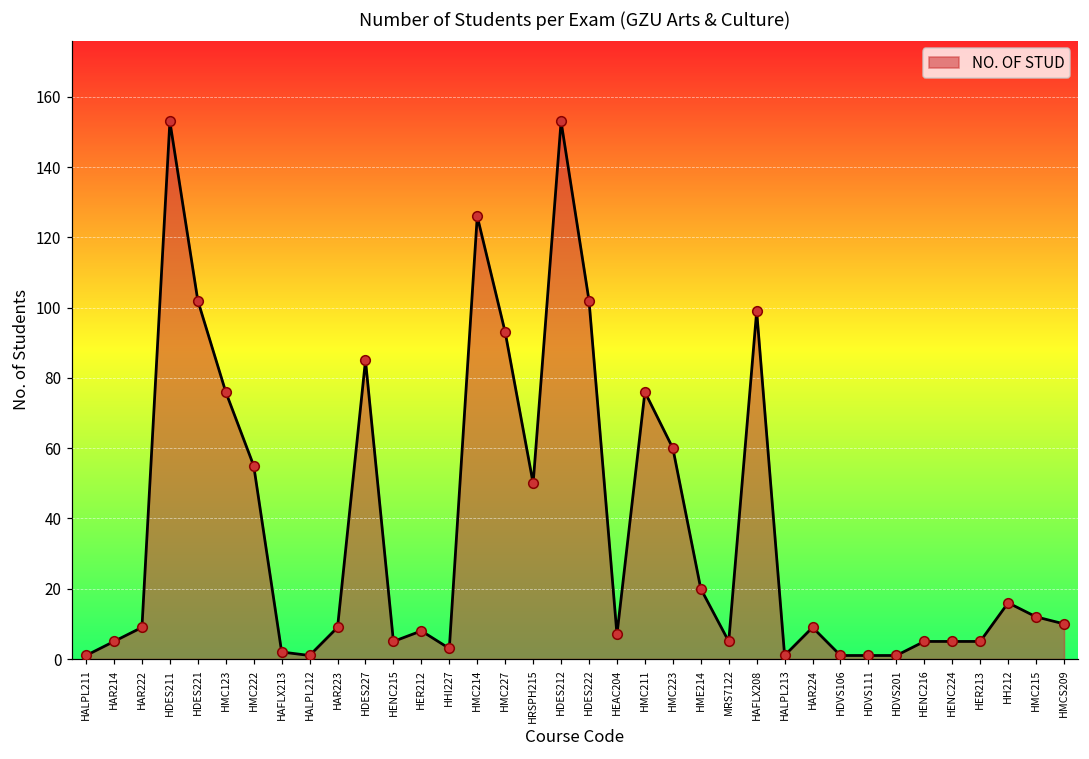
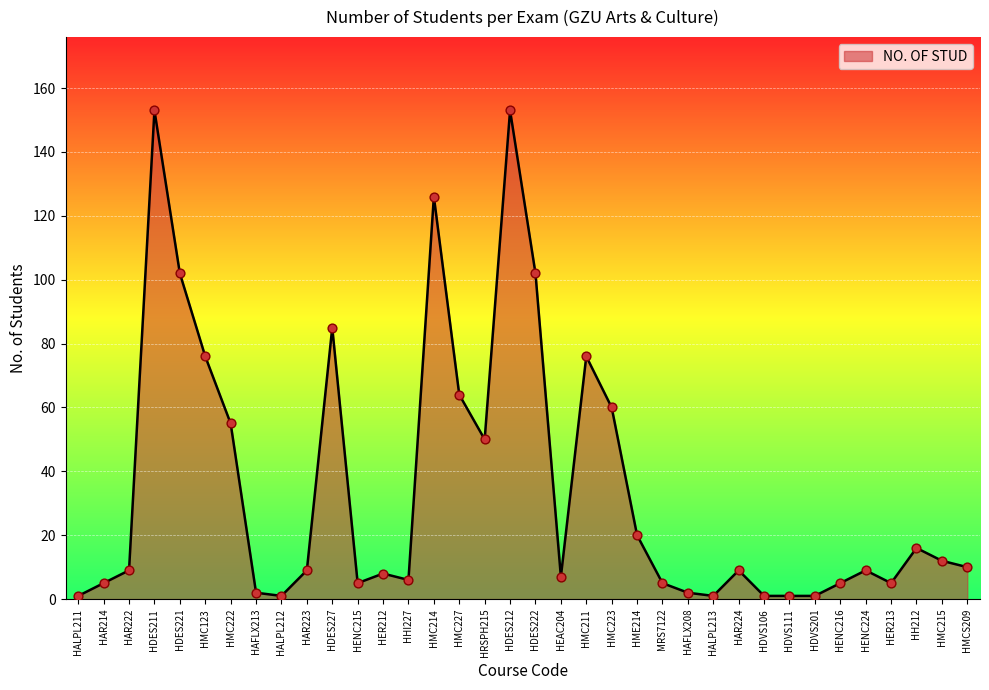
HHI227: 3 -> 6
HMC227: 93 -> 64
HAFLX208: 99 -> 2
HENC224: 5 -> 9
